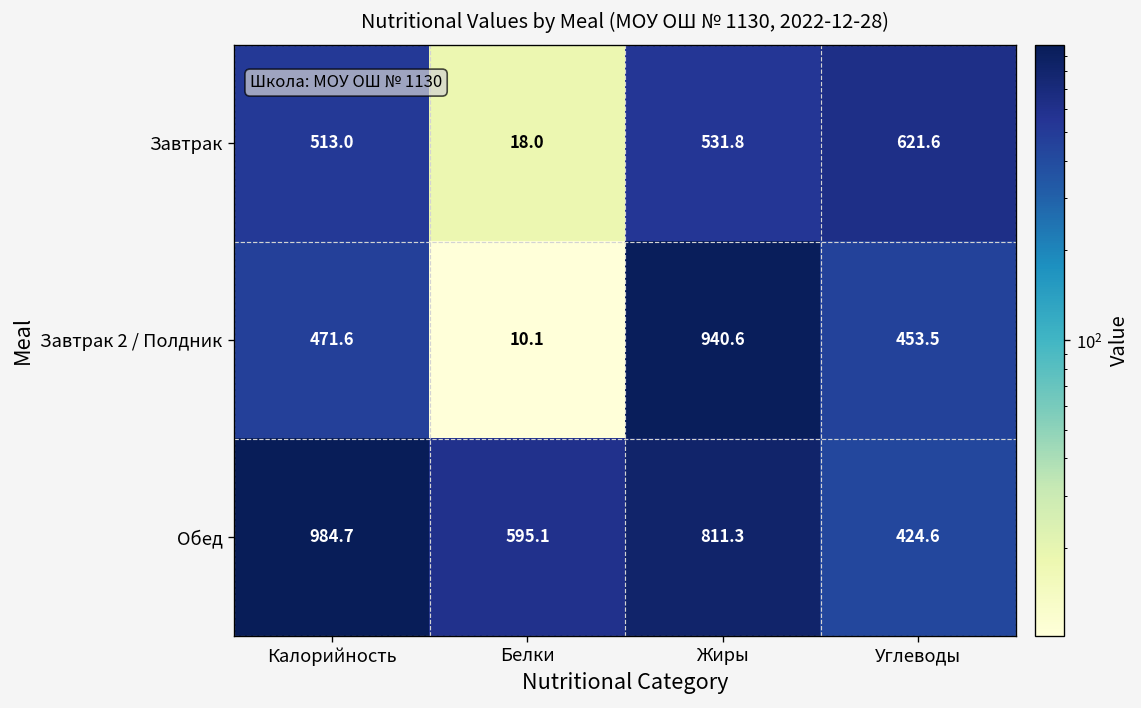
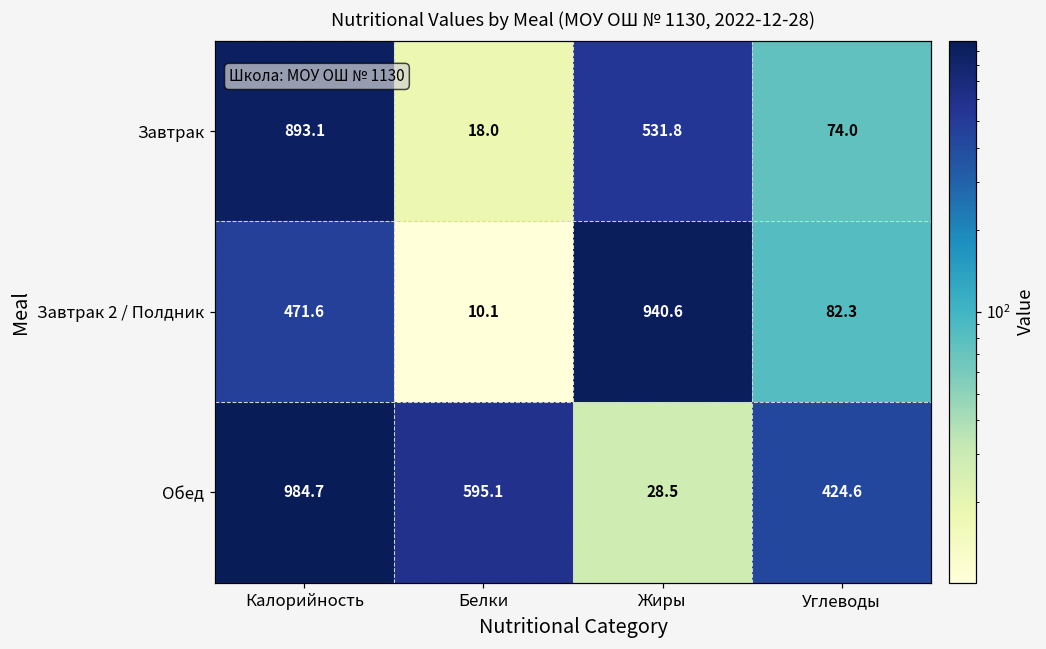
Завтрак, Калорийность: 513.0 -> 893.1
Завтрак, Углеводы: 621.6 -> 74.0
Завтрак 2 / Полдник, Углеводы: 453.5 -> 82.3
Обед, Жиры: 811.3 -> 28.5
